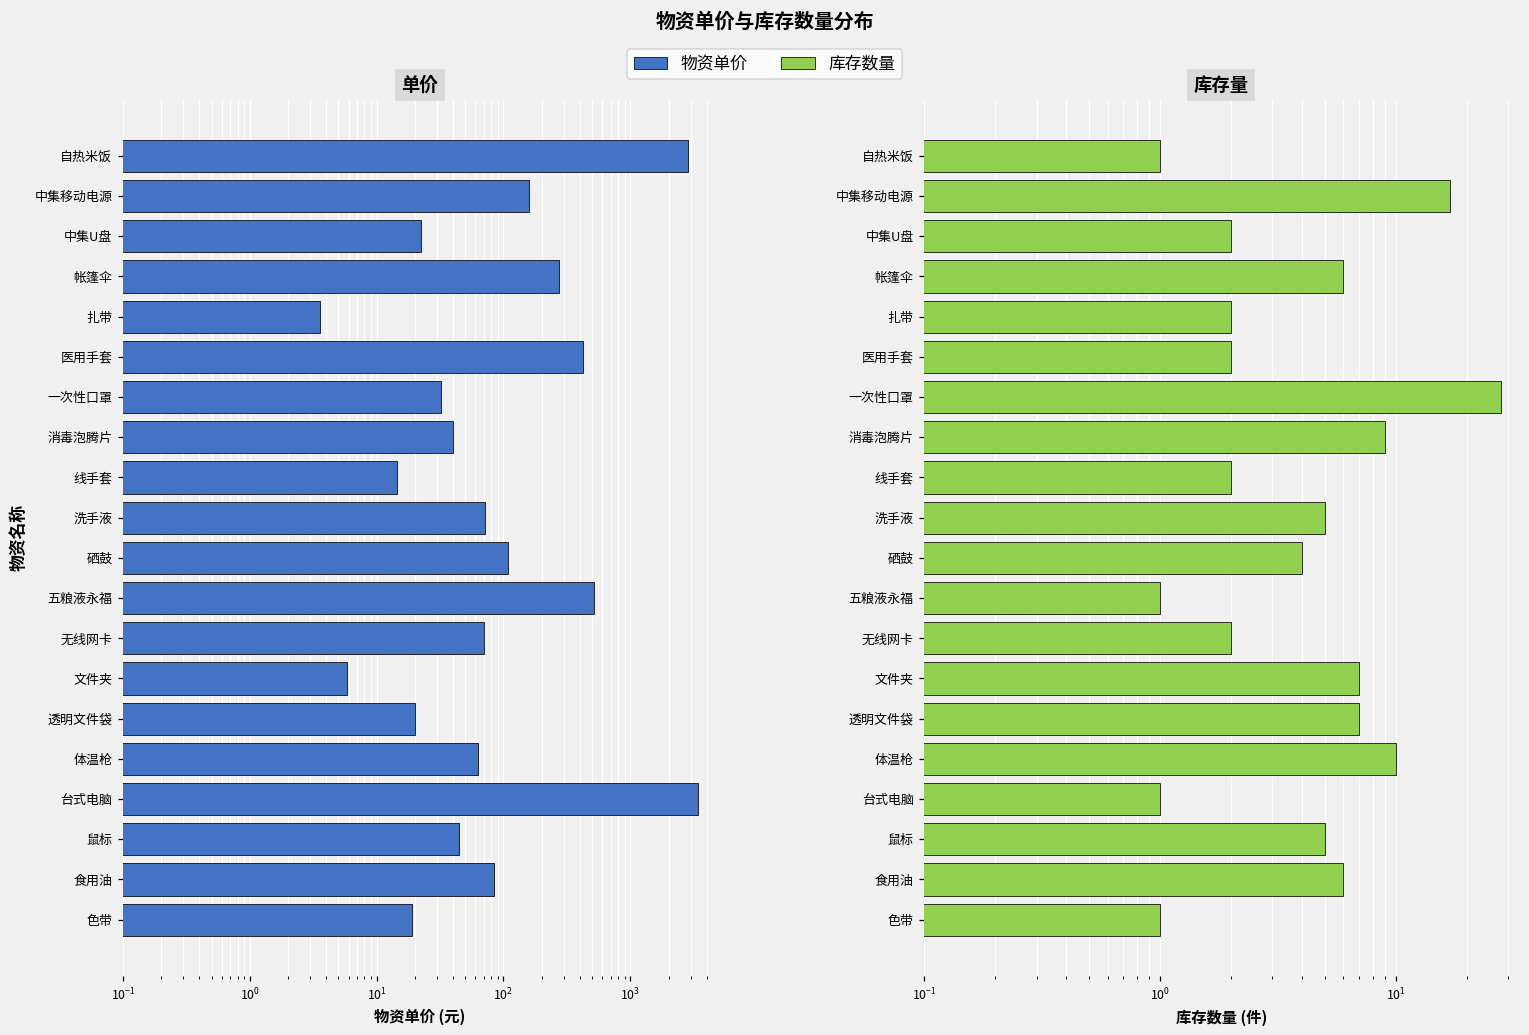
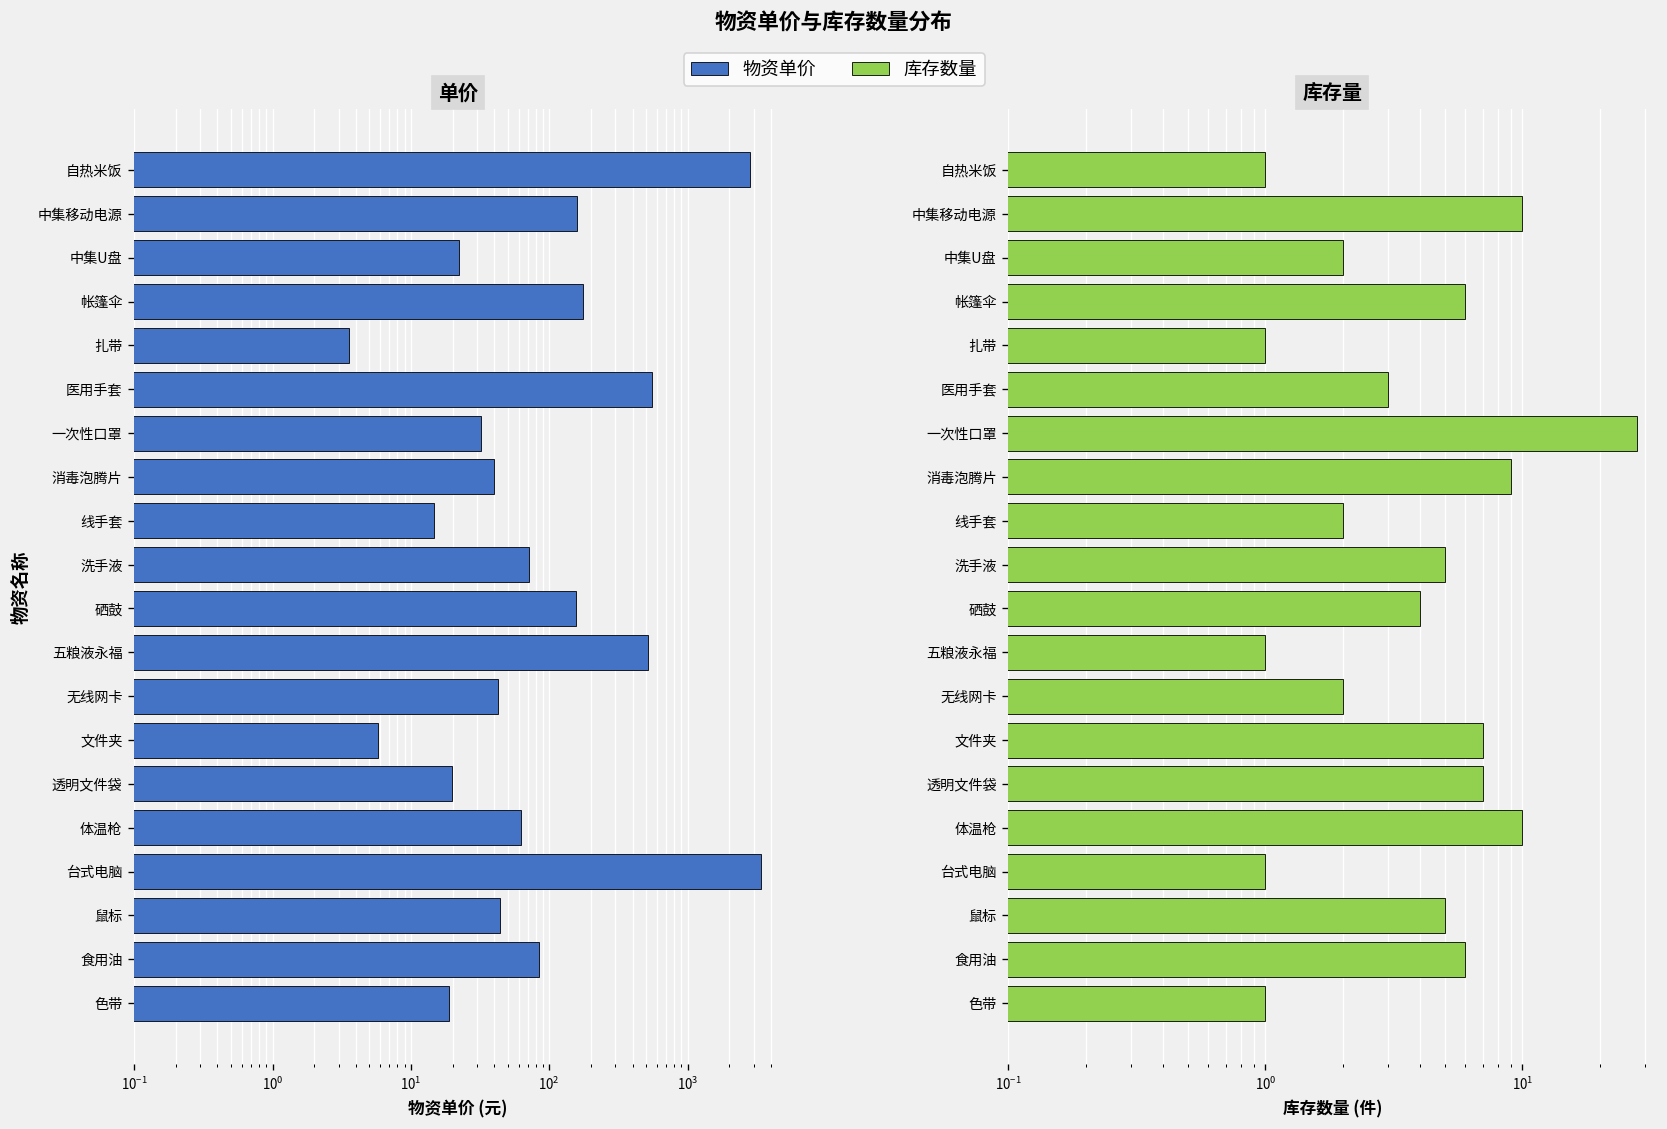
单价, 帐篷伞: 280 -> 170
单价, 医用手套: 430 -> 600
单价, 硒鼓: 110 -> 160
单价, 无线网卡: 70 -> 42
库存量, 中集移动电源: 17 -> 10
库存量, 扎带: 2 -> 1
库存量, 医用手套: 2 -> 3
